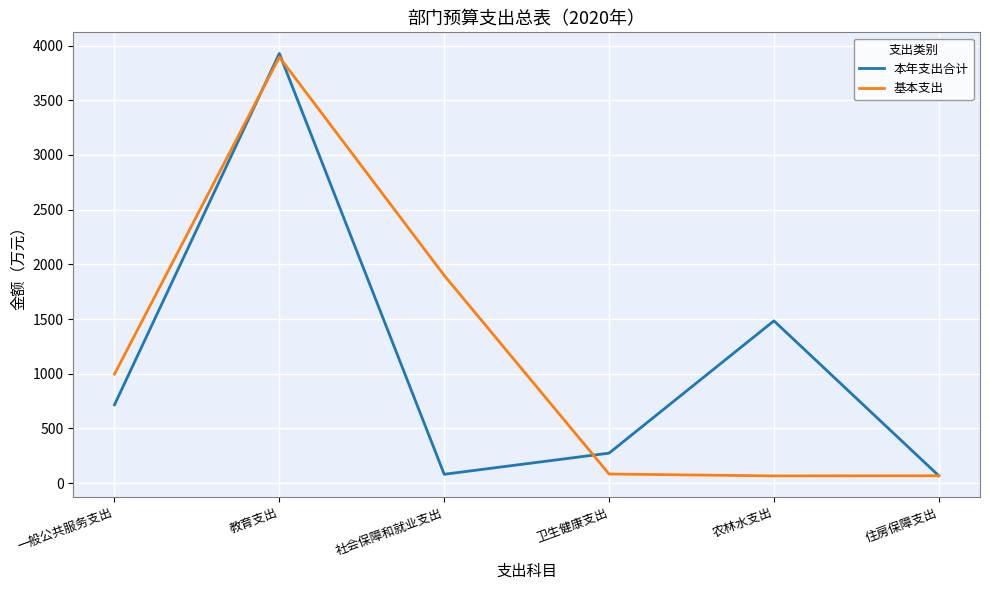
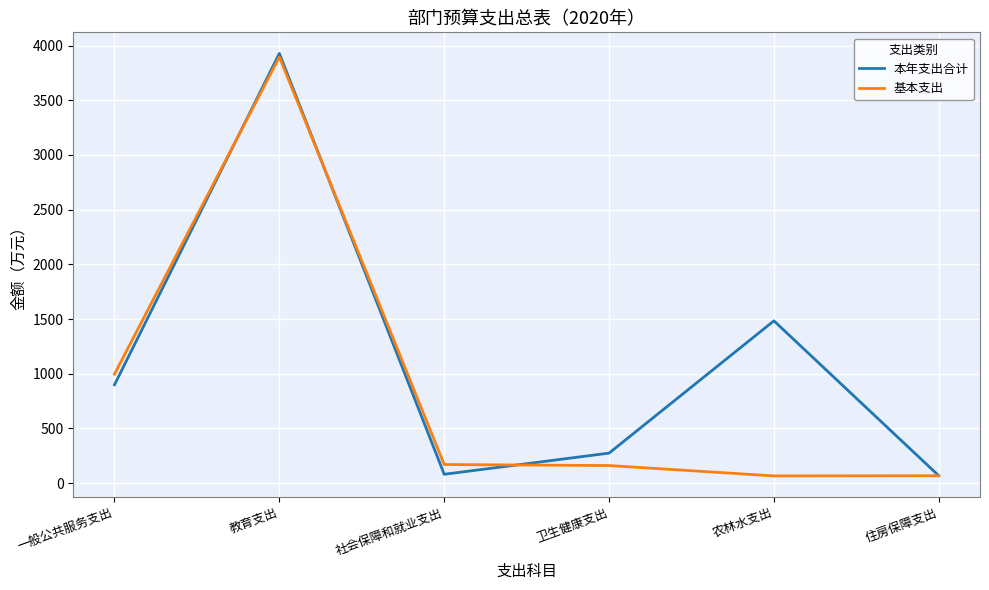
本年支出合计, 一般公共服务支出: 720 -> 900
基本支出, 社会保障和就业支出: 1900 -> 170
基本支出, 卫生健康支出: 80 -> 160
